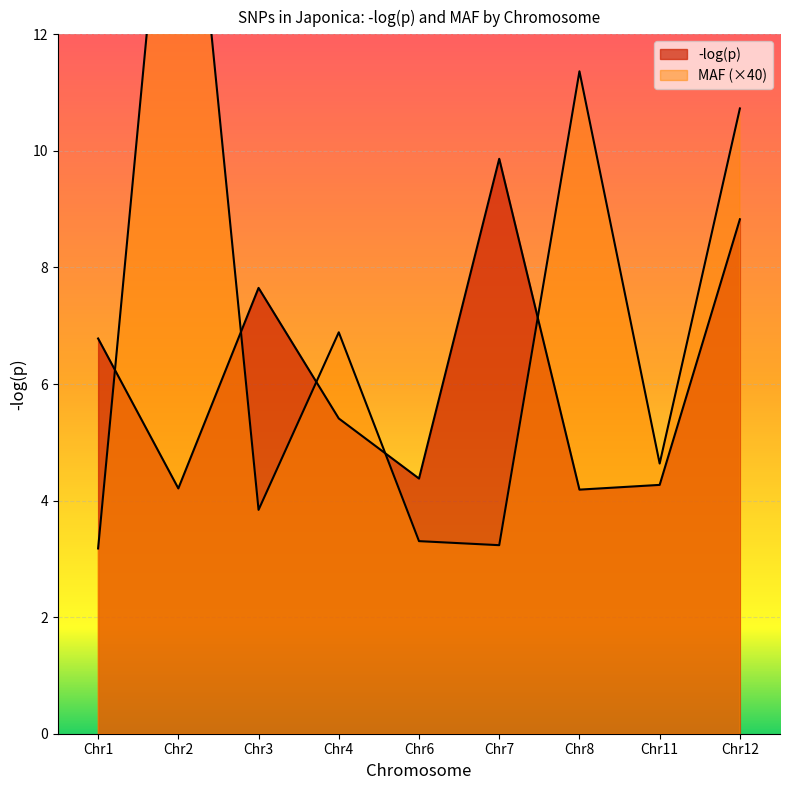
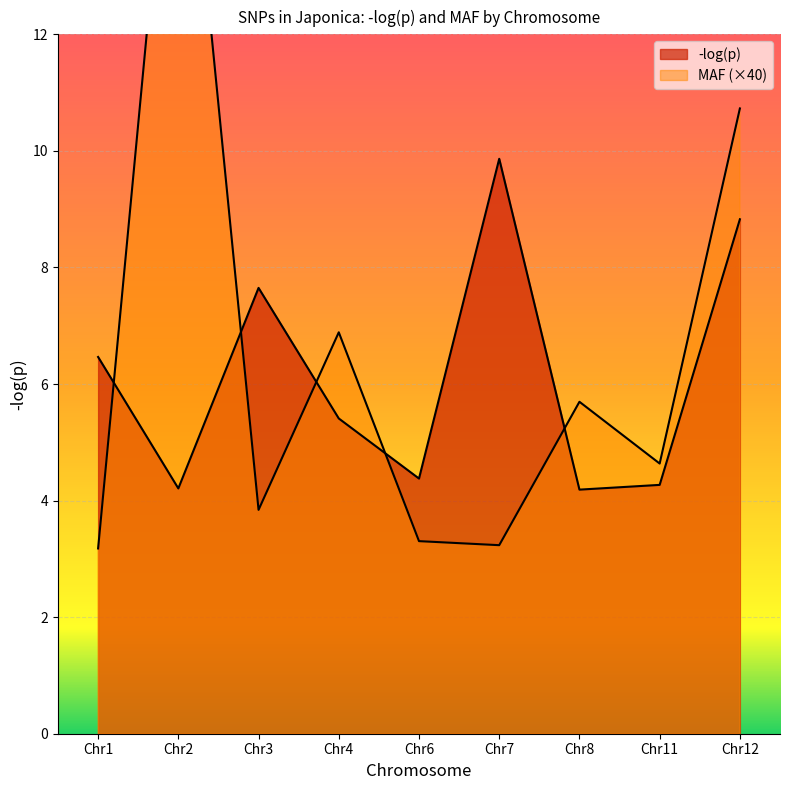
-log(p), Chr1: 6.8 -> 6.5
MAF (×40), Chr8: 11.4 -> 5.7
